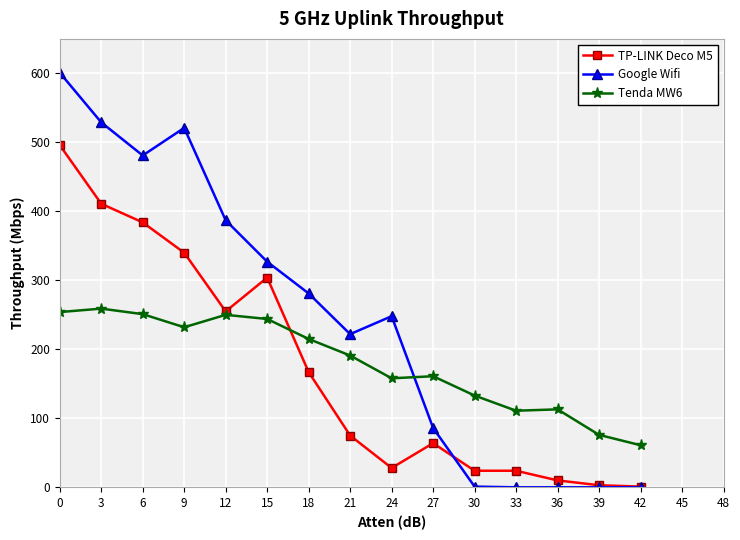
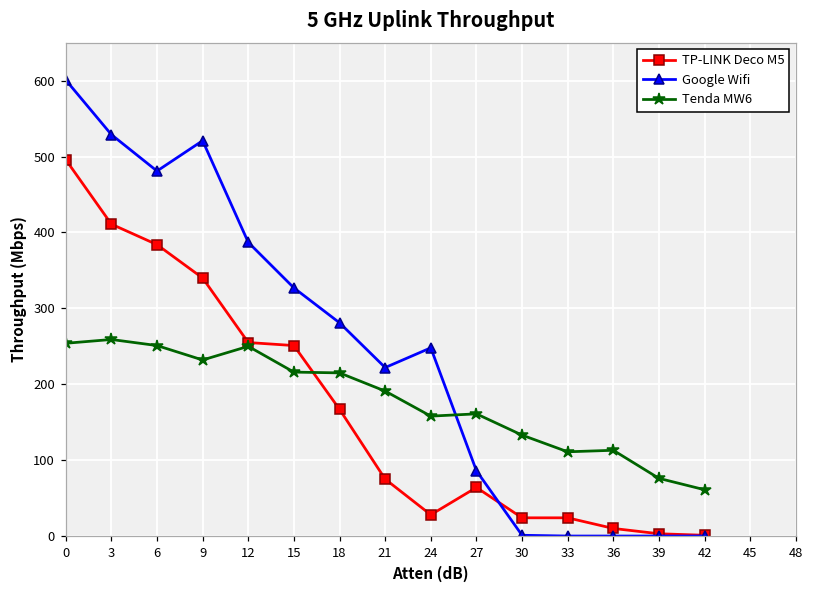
TP-LINK Deco M5, 15: 300 -> 250
Tenda MW6, 15: 240 -> 220
